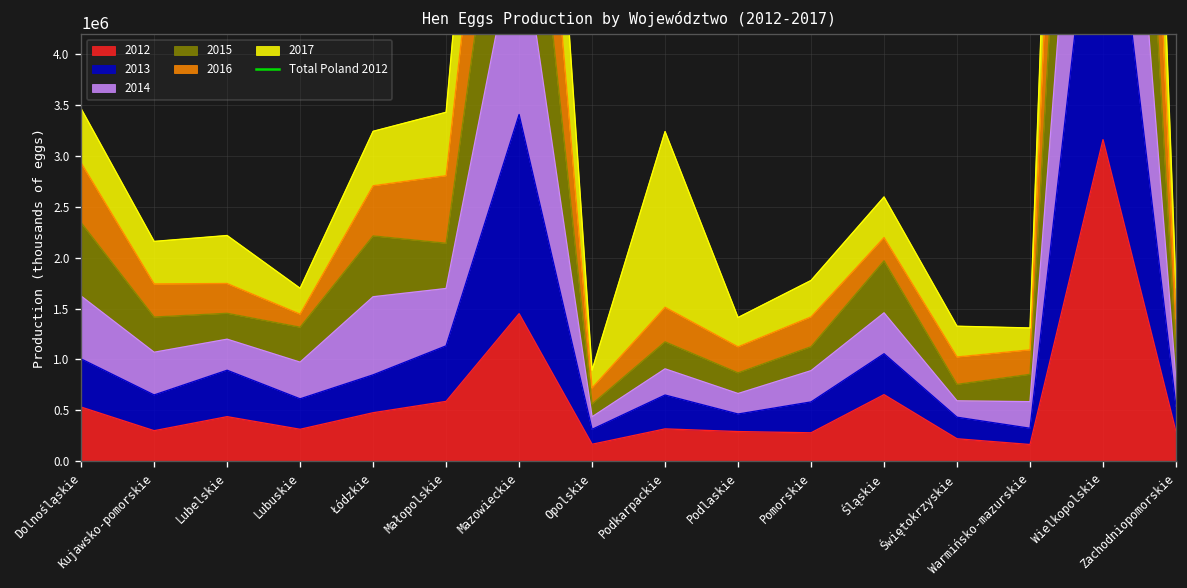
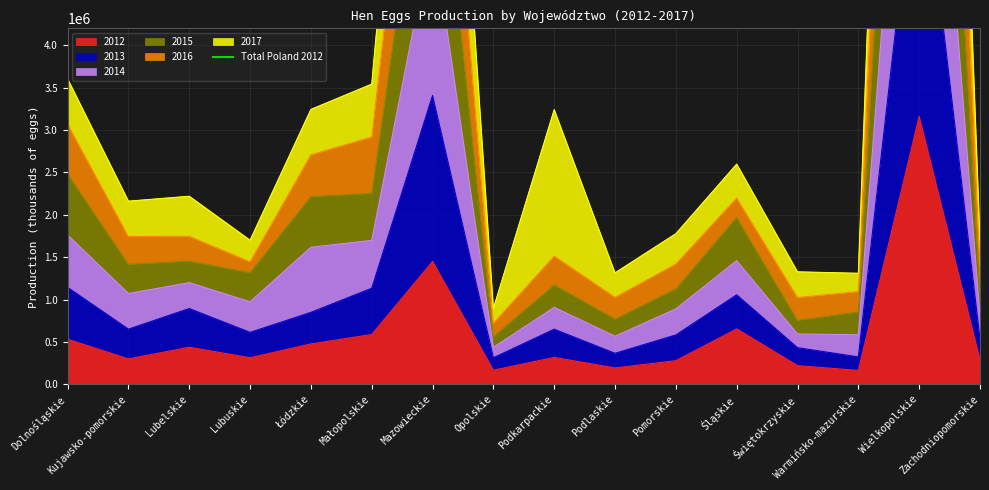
2013, Dolnośląskie: 500000 -> 600000
2015, Małopolskie: 400000 -> 600000
2012, Podlaskie: 300000 -> 200000
